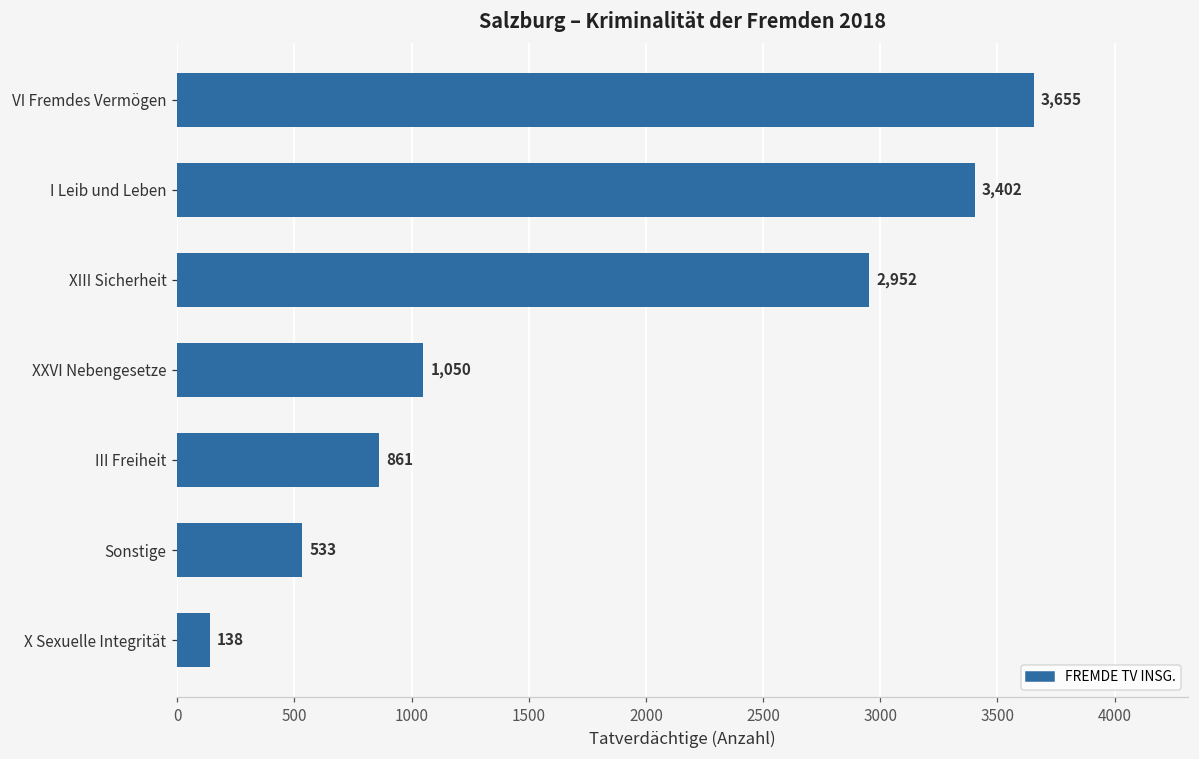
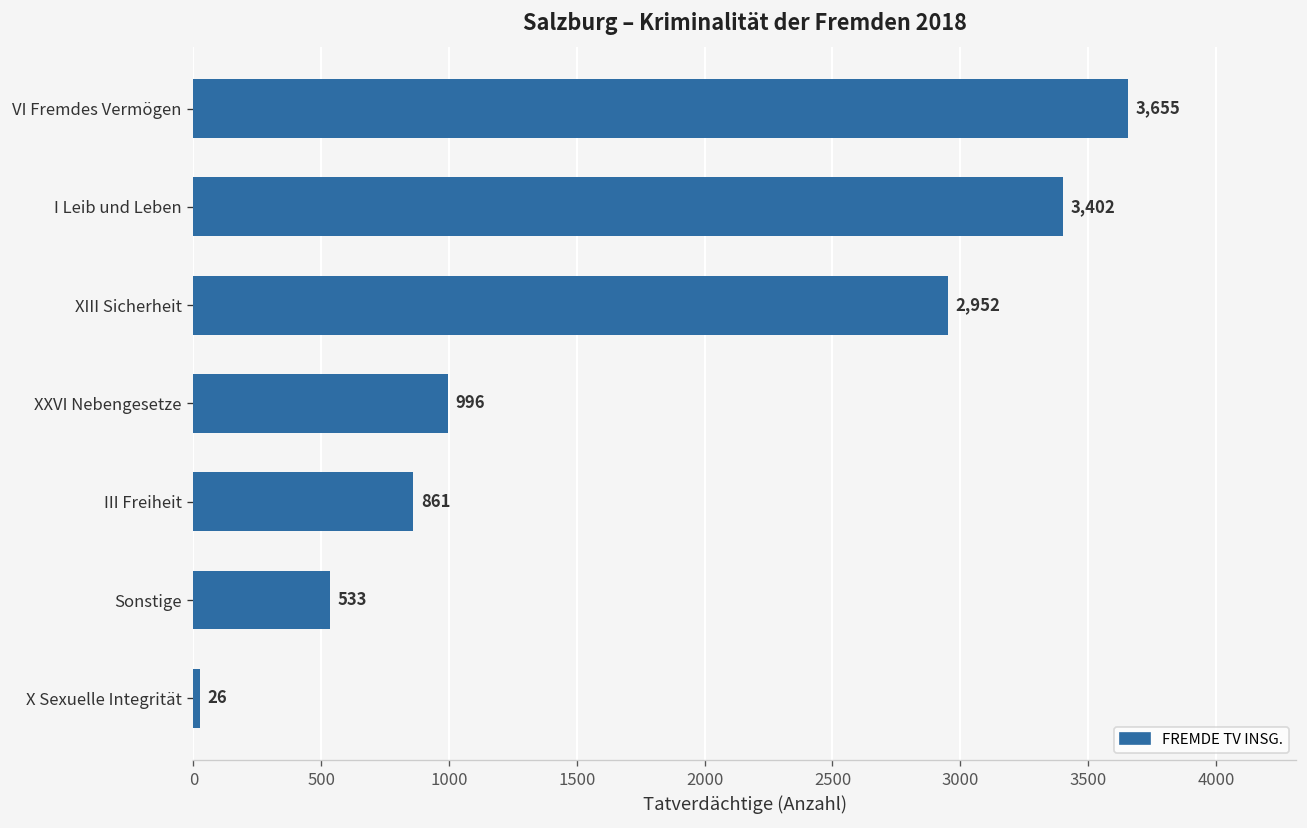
XXVI Nebengesetze: 1,050 -> 996
X Sexuelle Integrität: 138 -> 26
